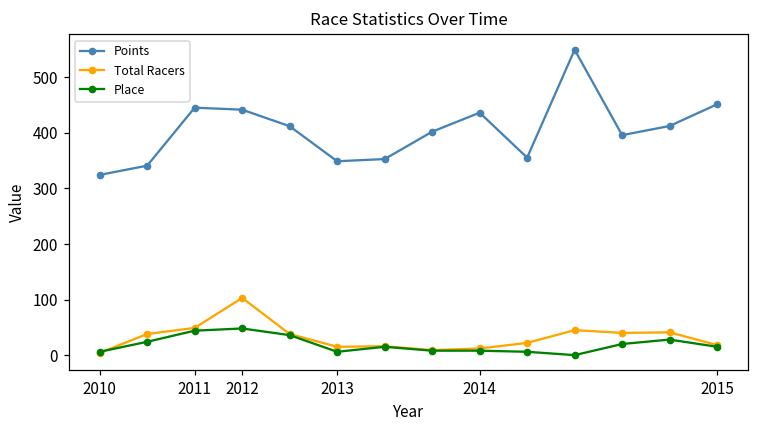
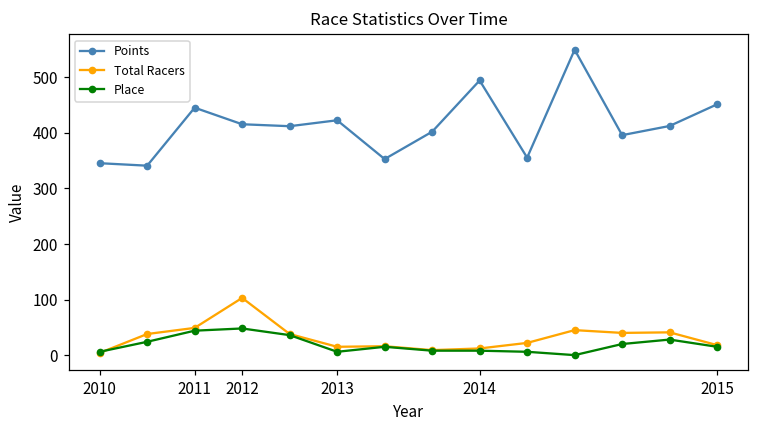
Points, 2010: 320 -> 350
Points, 2012: 440 -> 420
Points, 2013: 350 -> 420
Points, 2014: 440 -> 490
